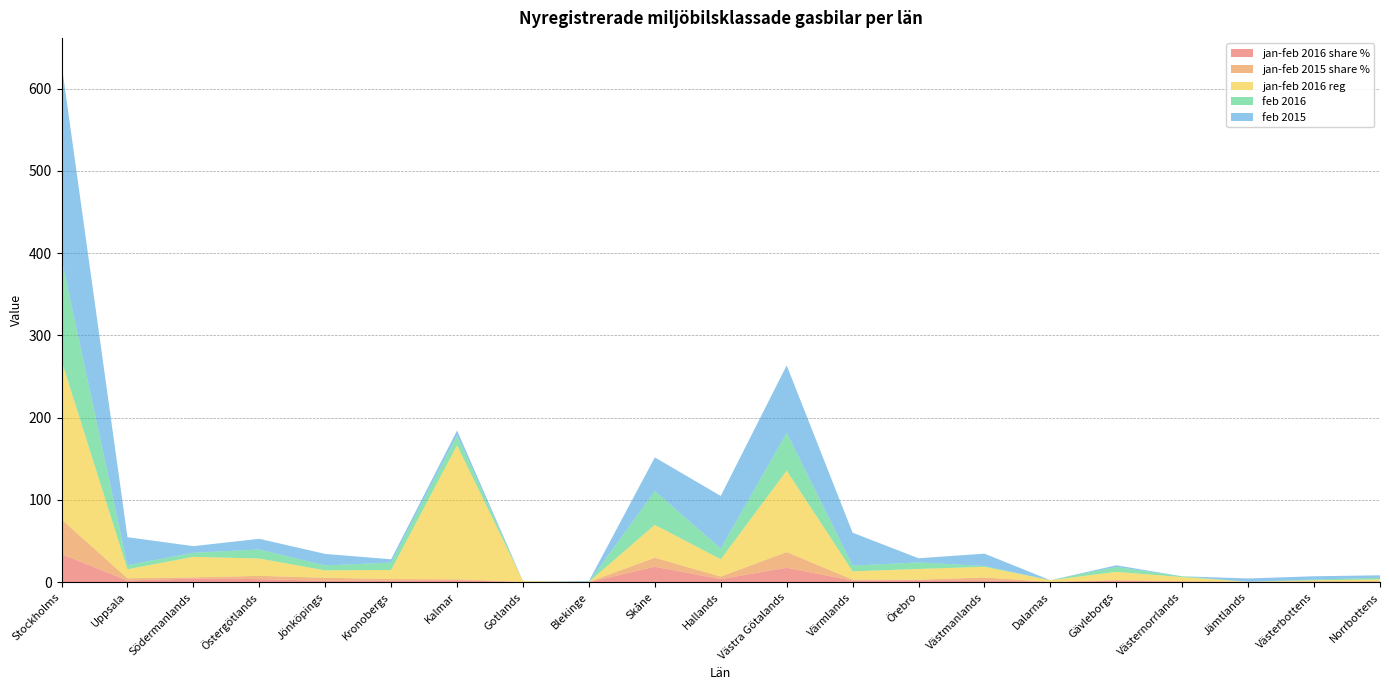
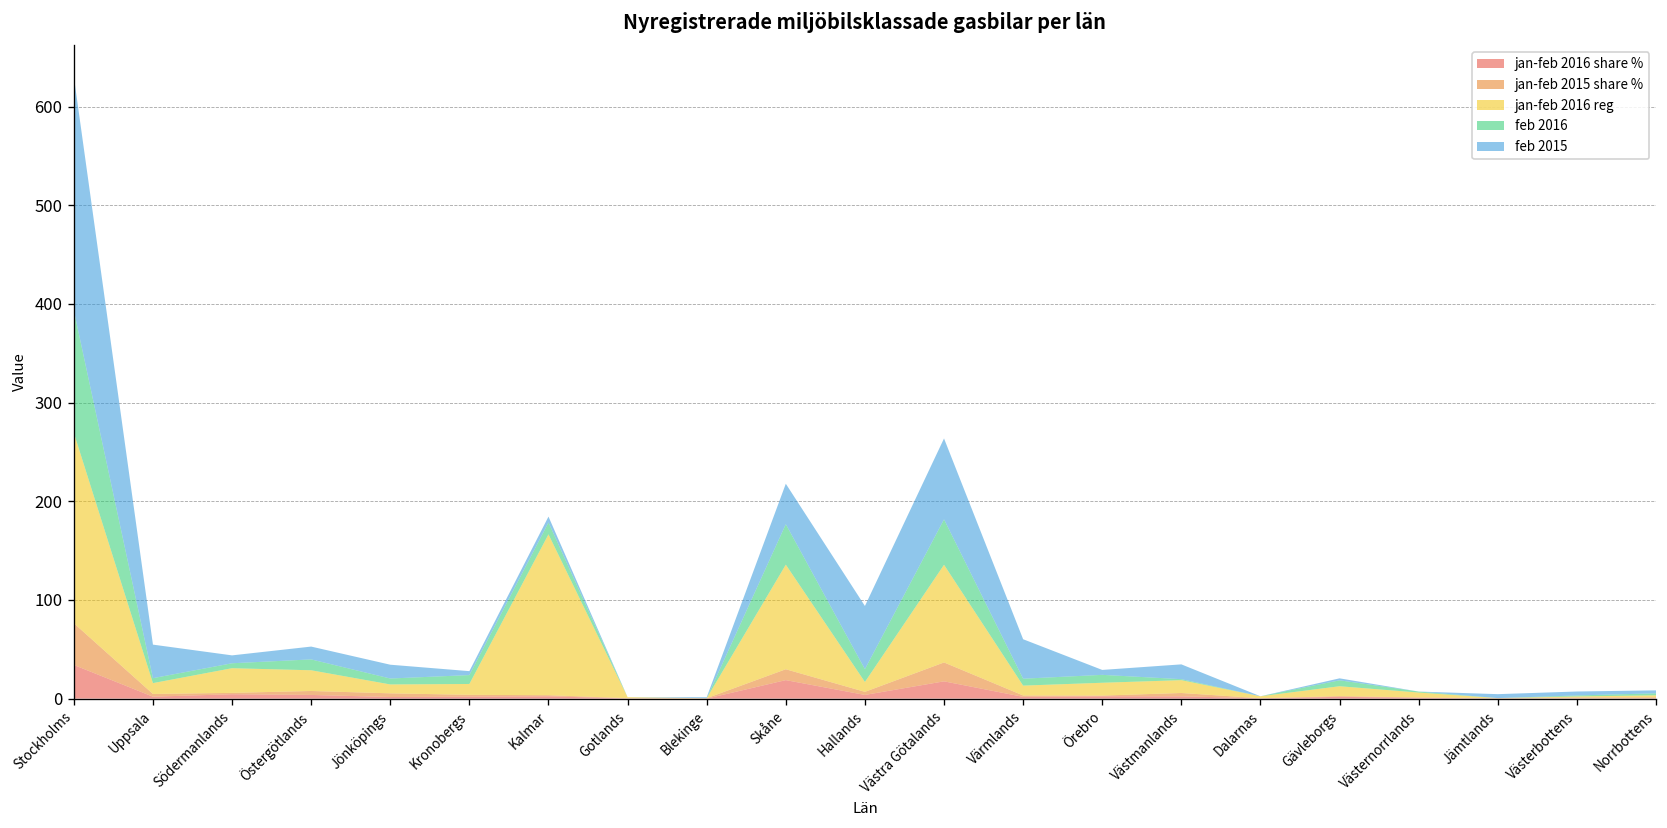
jan-feb 2016 reg, Skåne: 40 -> 110
jan-feb 2016 reg, Hallands: 20 -> 10
